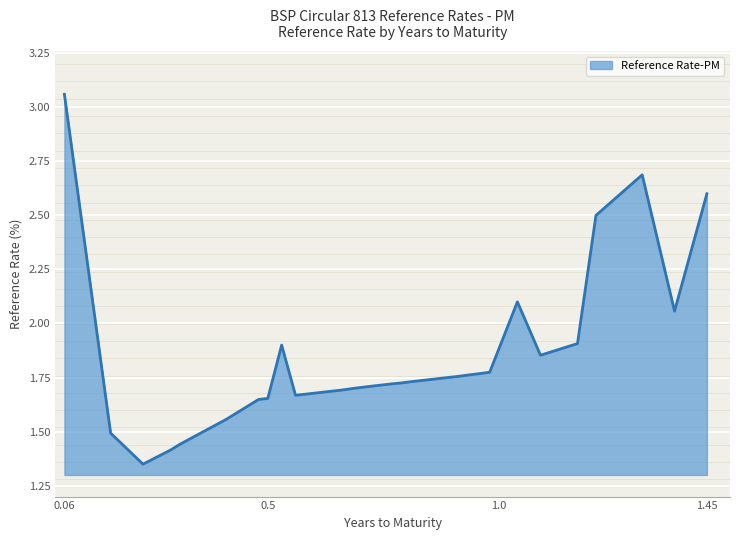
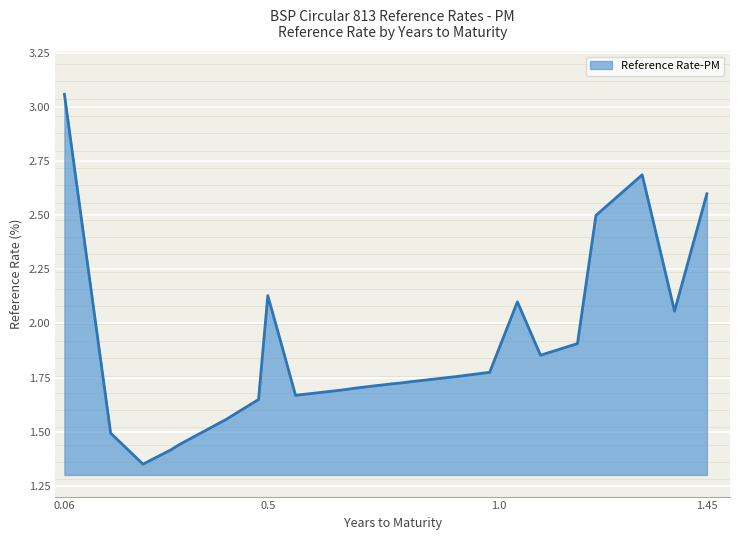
0.5: 1.65 -> 2.13
